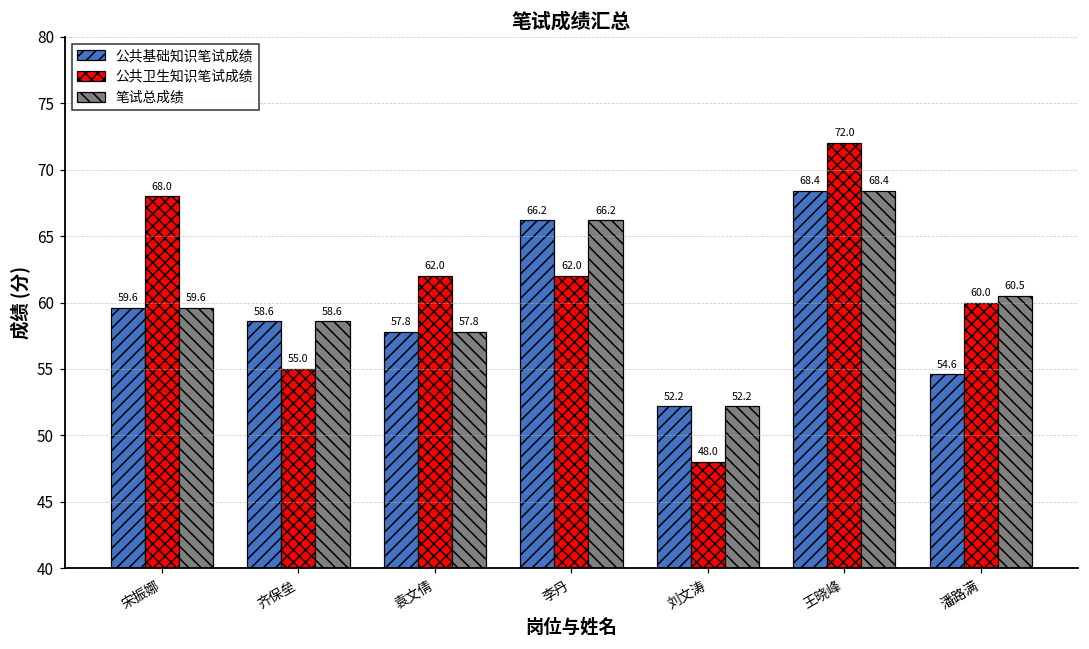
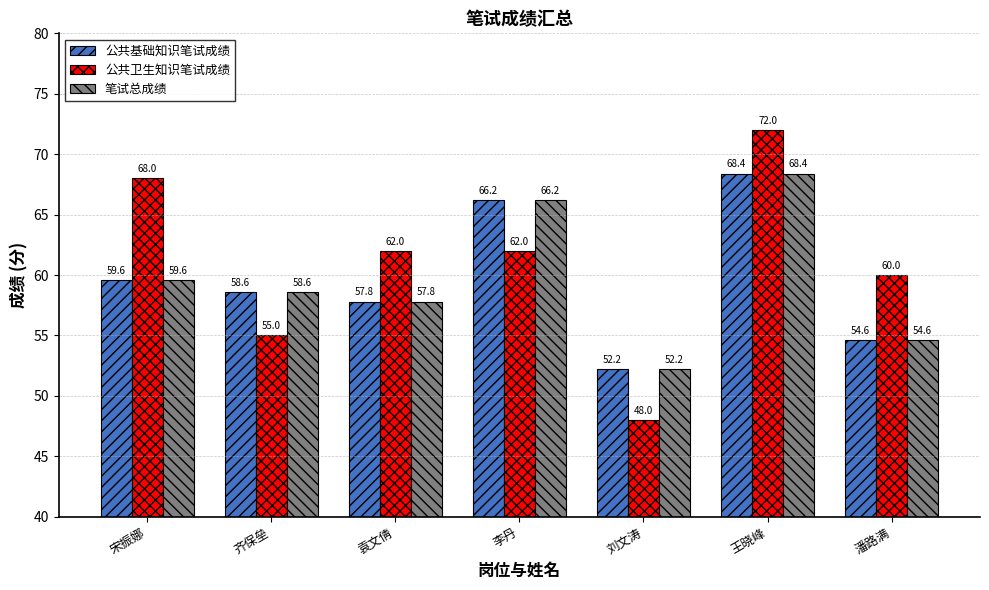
笔试总成绩, 潘路满: 60.5 -> 54.6
